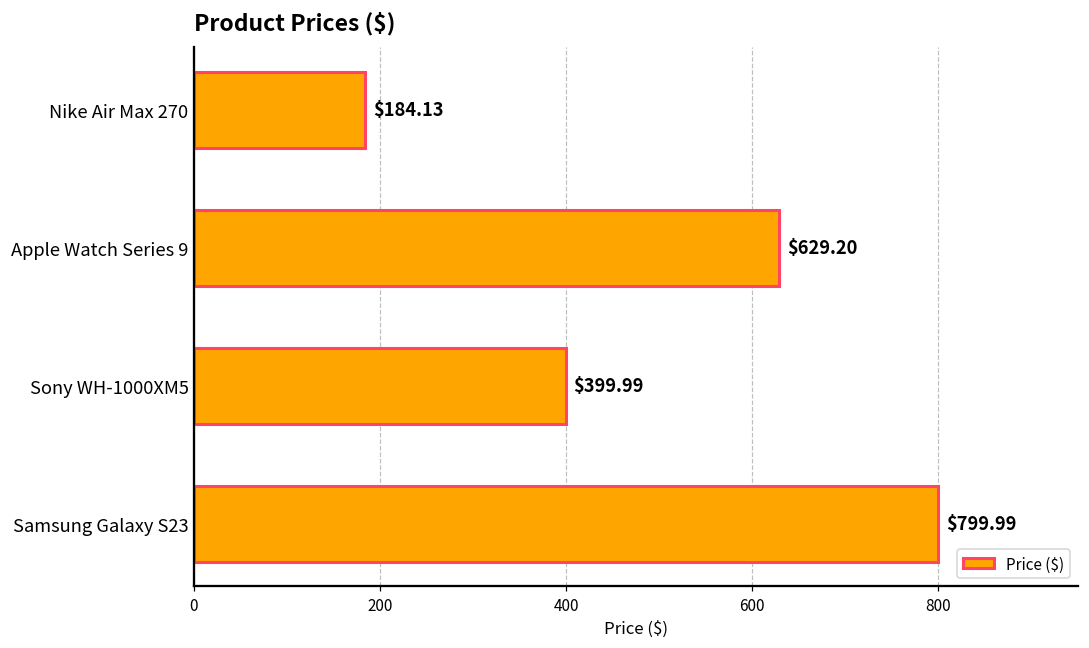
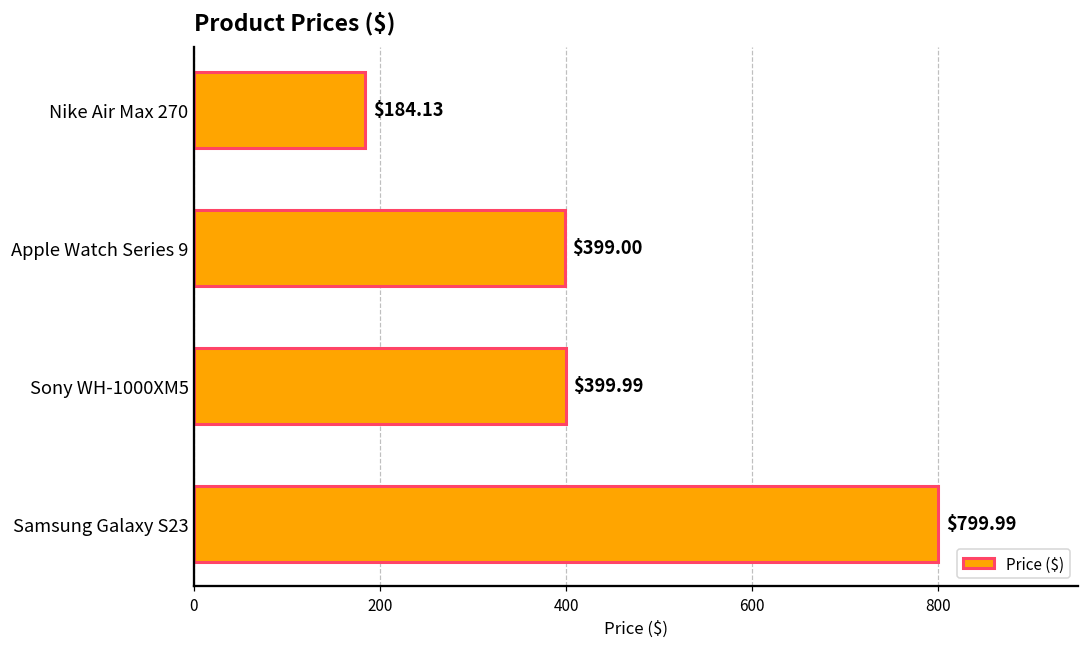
Apple Watch Series 9: $629.20 -> $399.00
